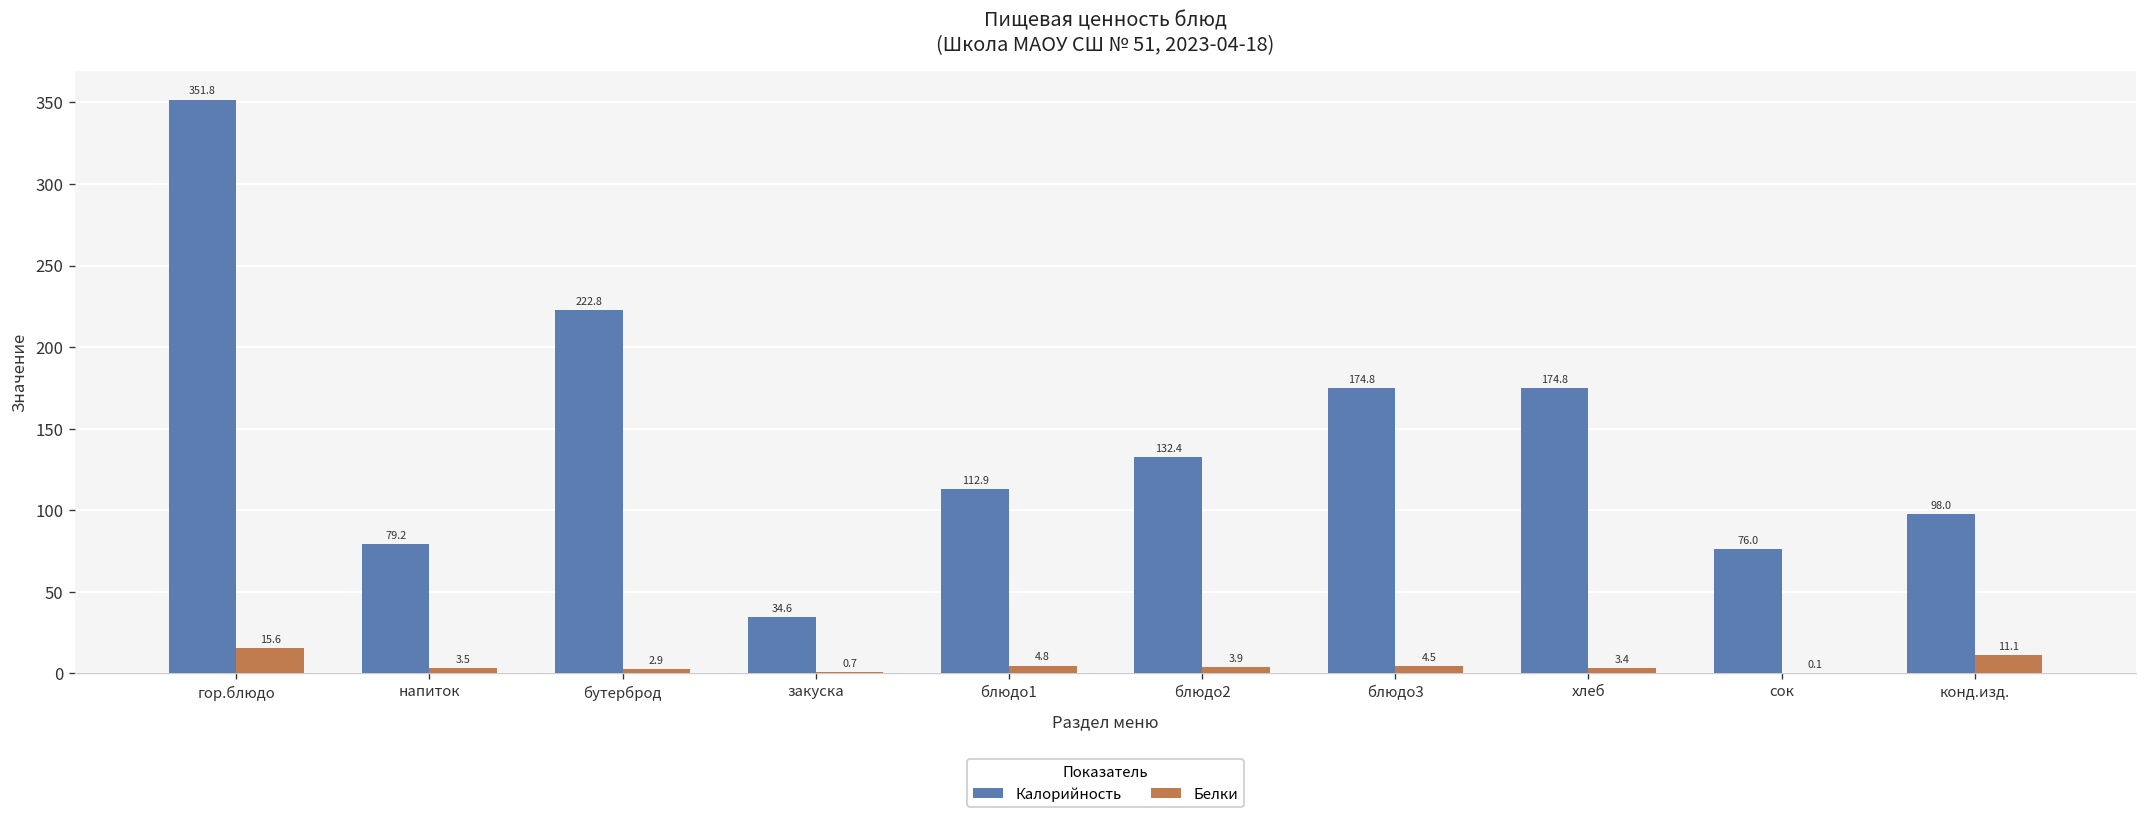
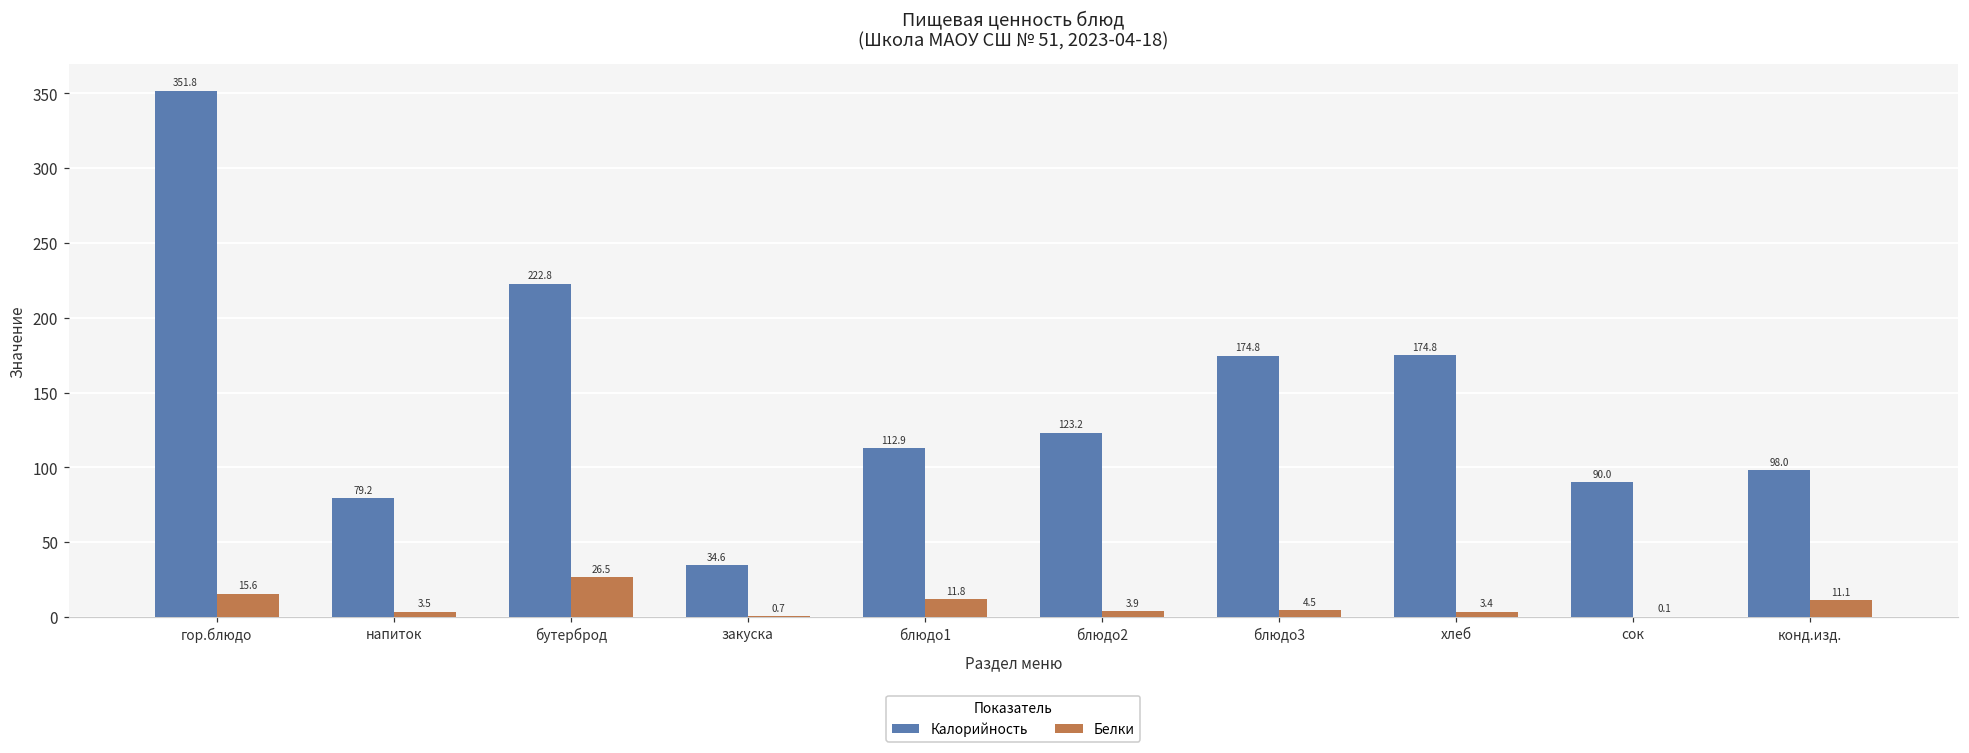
Белки, бутерброд: 2.9 -> 26.5
Белки, блюдо1: 4.8 -> 11.8
Калорийность, блюдо2: 132.4 -> 123.2
Калорийность, сок: 76.0 -> 90.0
